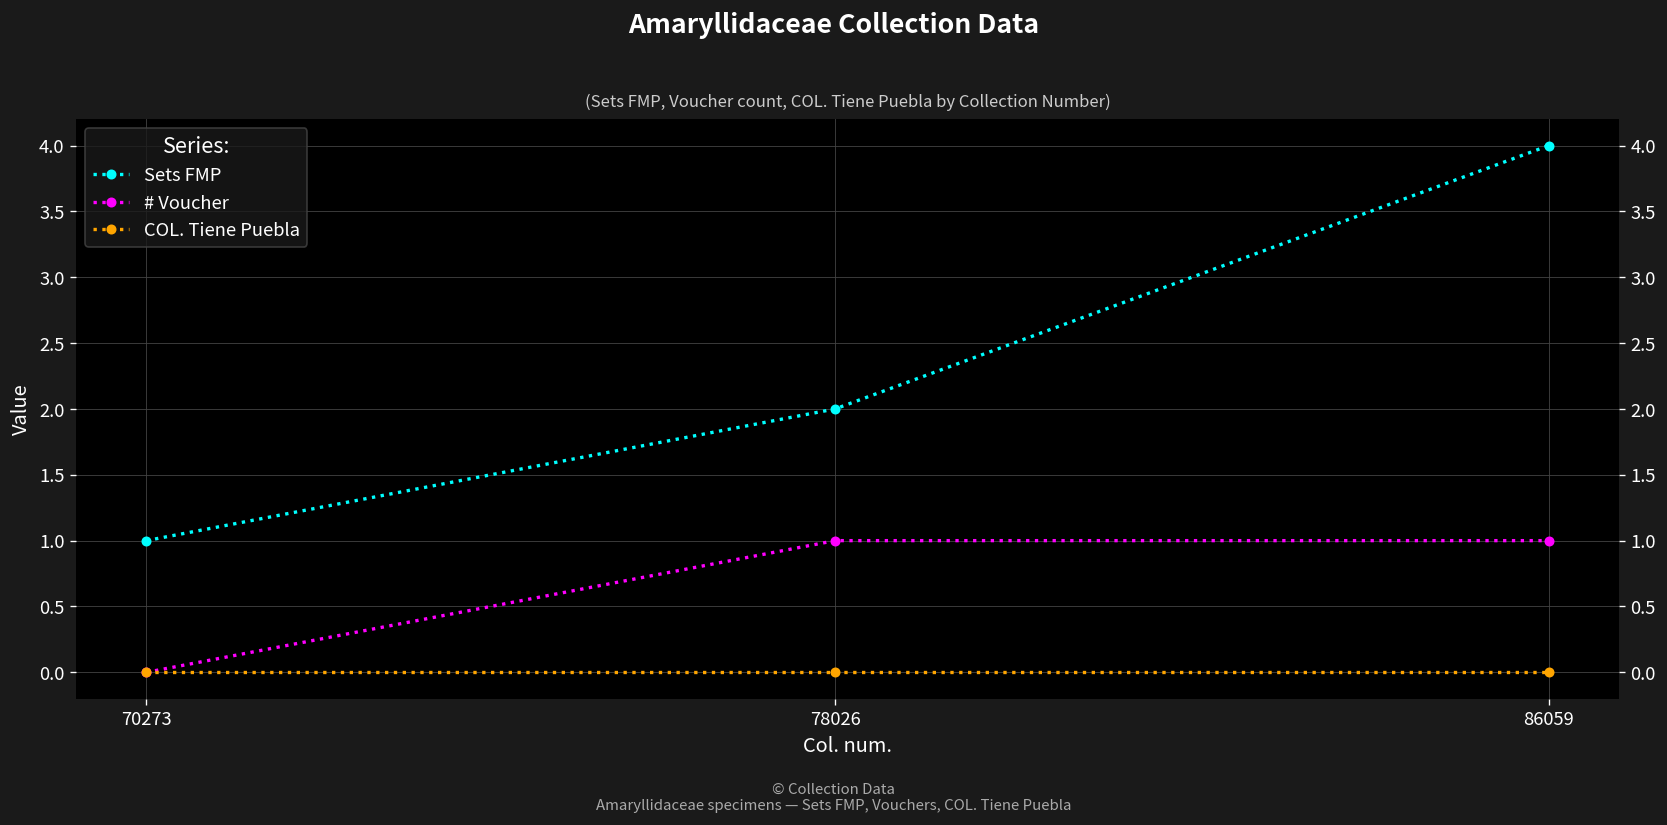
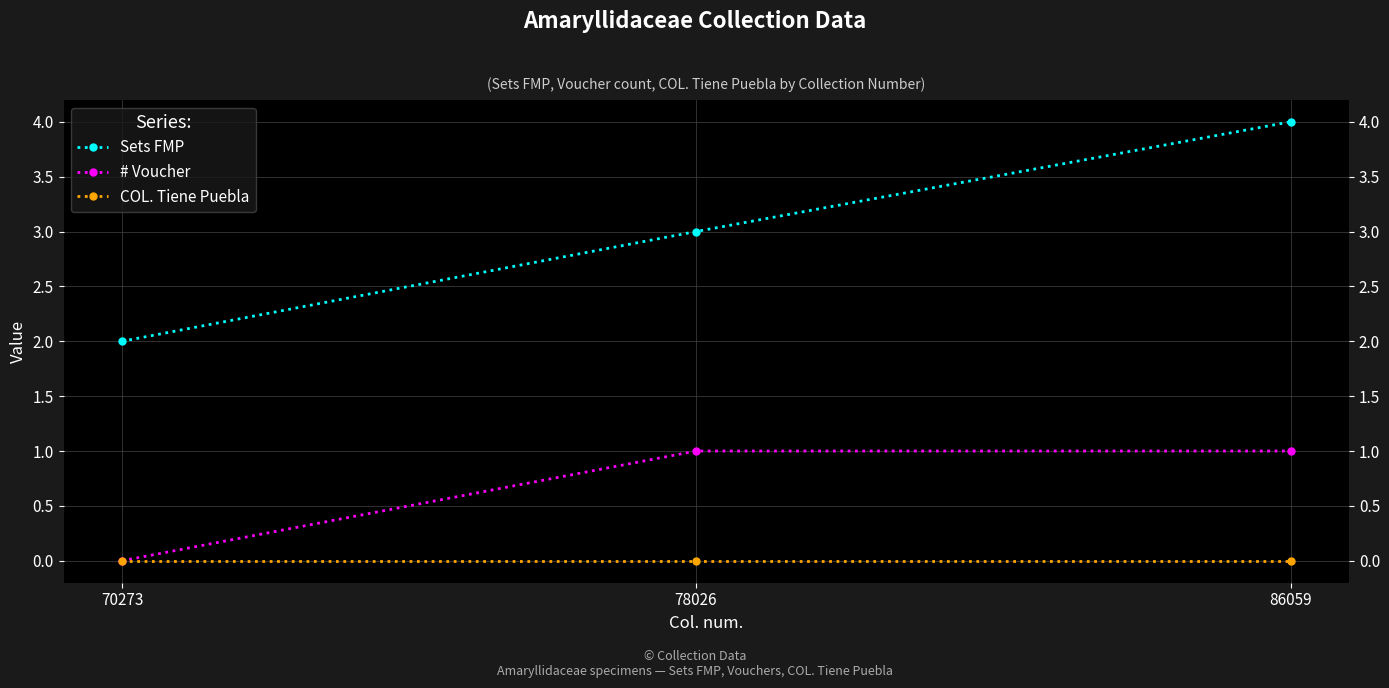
Sets FMP, 70273: 1 -> 2
Sets FMP, 78026: 2 -> 3
